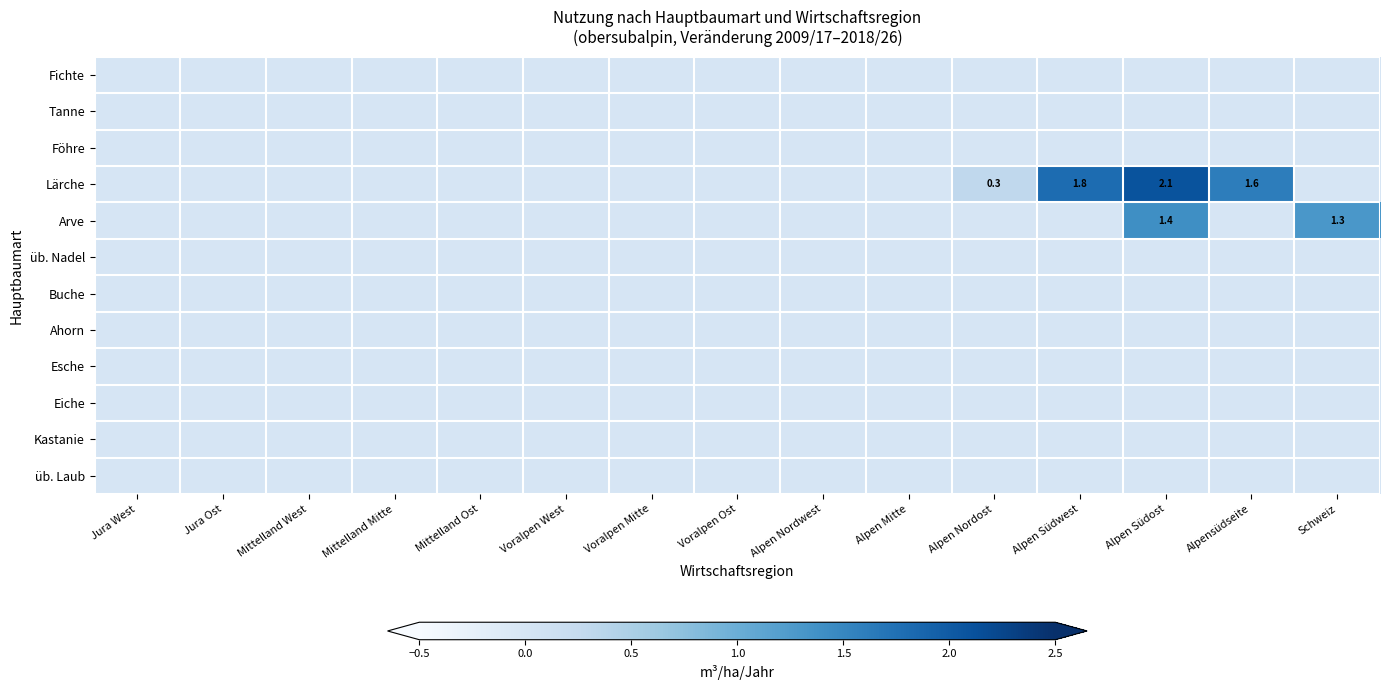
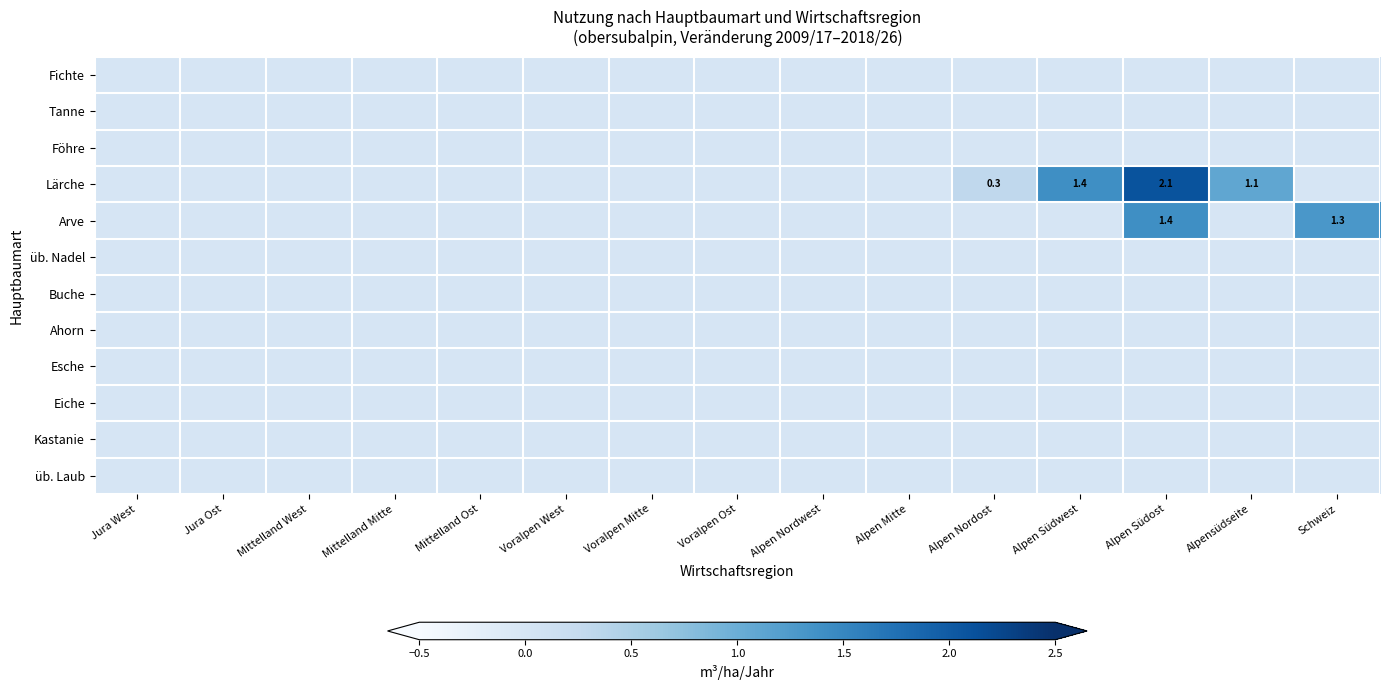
Lärche, Alpen Südwest: 1.8 -> 1.4
Lärche, Alpensüdseite: 1.6 -> 1.1
